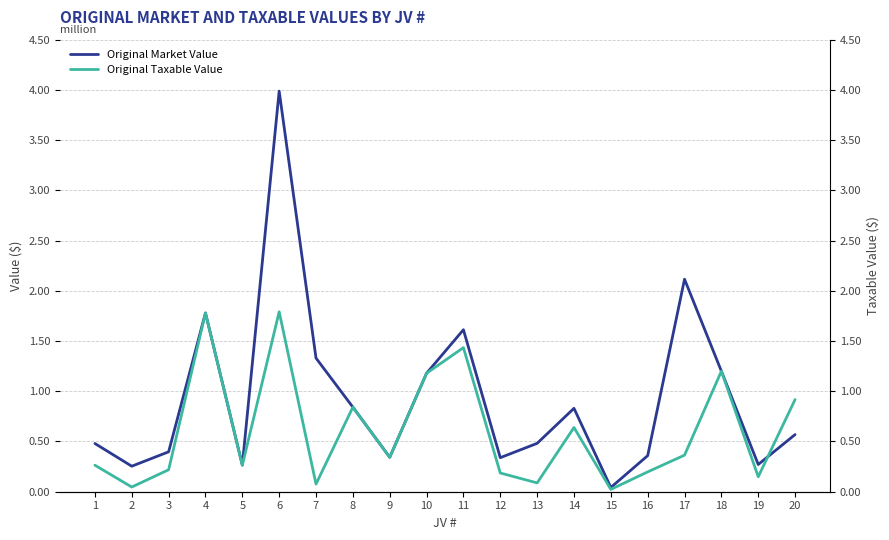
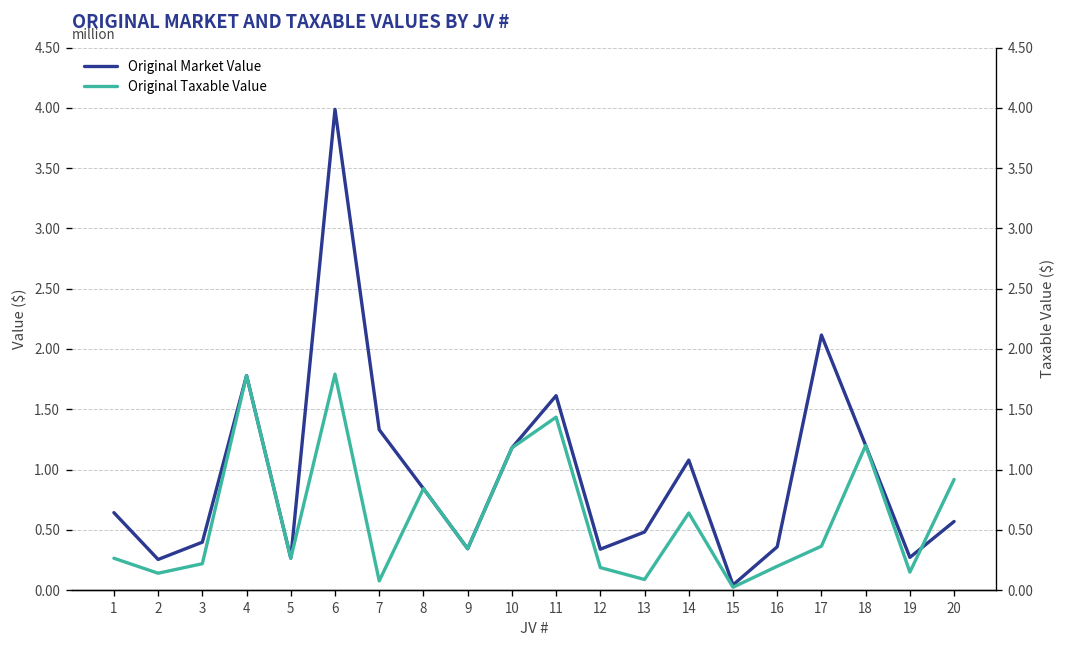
Original Market Value, 1: 0.48 -> 0.64
Original Market Value, 14: 0.83 -> 1.08
Original Taxable Value, 2: 0.05 -> 0.14
